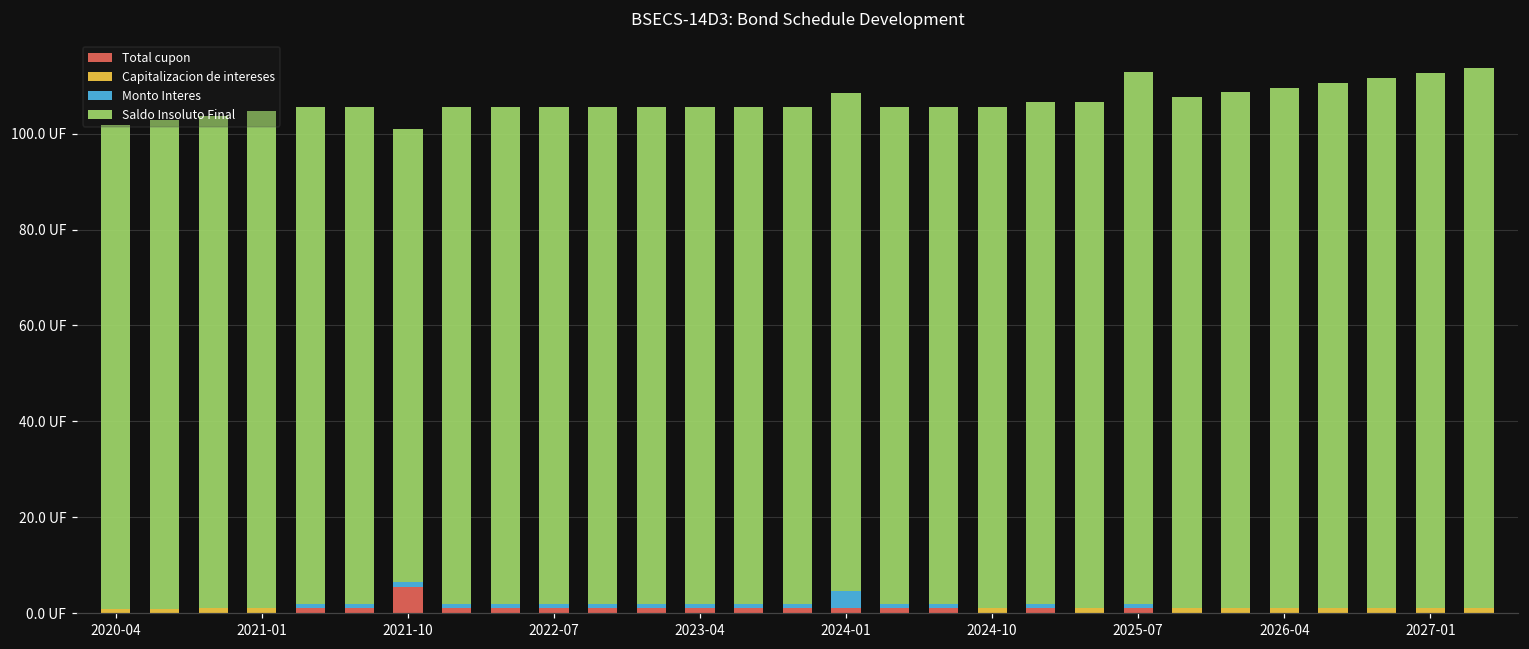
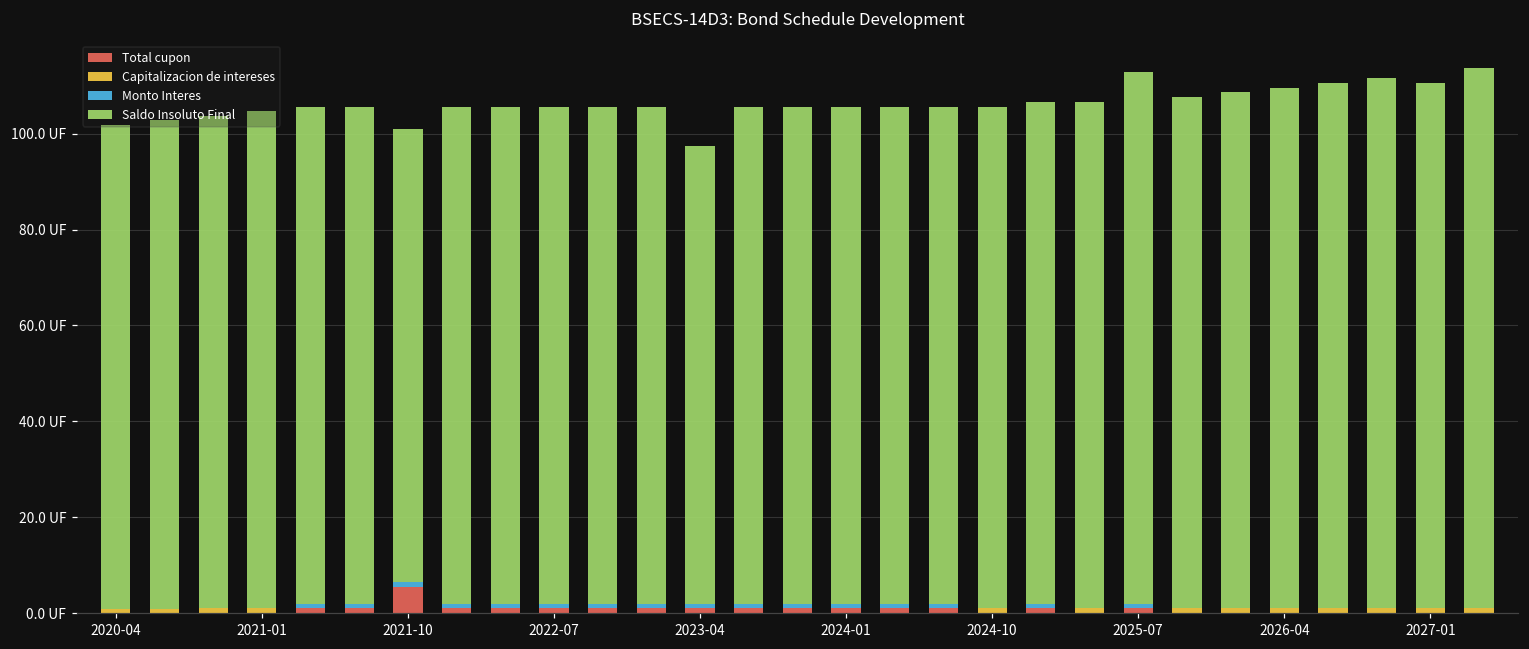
Saldo Insoluto Final, 2023-04: 104 UF -> 95 UF
Monto Interes, 2024-01: 4 UF -> 1 UF
Saldo Insoluto Final, 2027-01: 112 UF -> 110 UF
